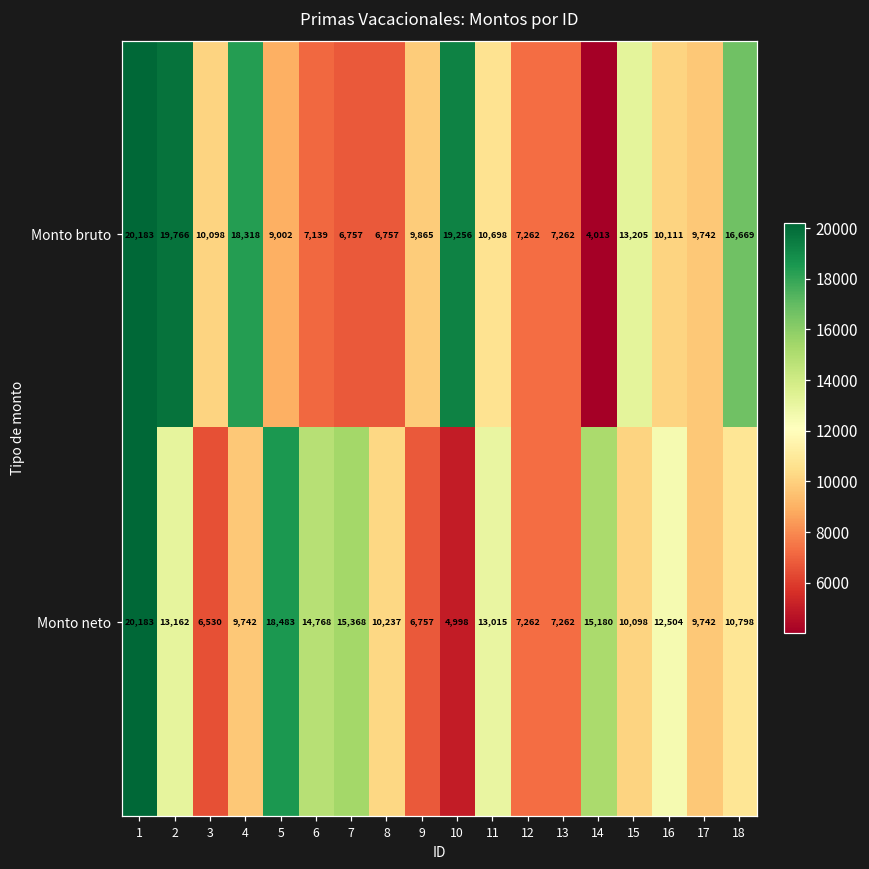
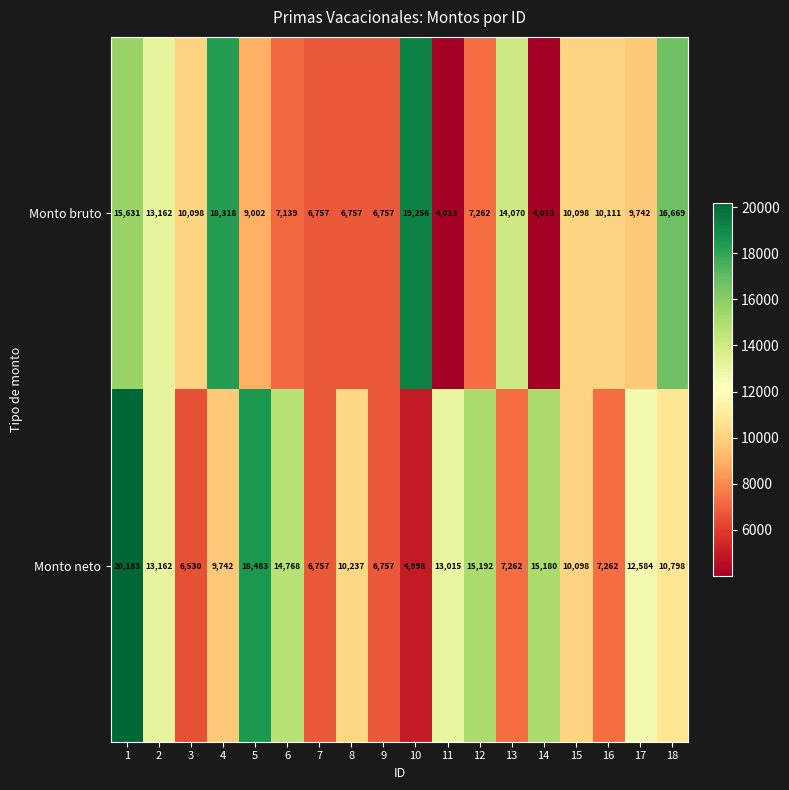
Monto bruto, 1: 20,183 -> 15,631
Monto bruto, 2: 19,766 -> 13,162
Monto bruto, 9: 9,865 -> 6,757
Monto bruto, 11: 10,698 -> 4,013
Monto bruto, 13: 7,262 -> 14,070
Monto bruto, 15: 13,205 -> 10,098
Monto neto, 7: 15,368 -> 6,757
Monto neto, 12: 7,262 -> 15,192
Monto neto, 16: 12,504 -> 7,262
Monto neto, 17: 9,742 -> 12,584
